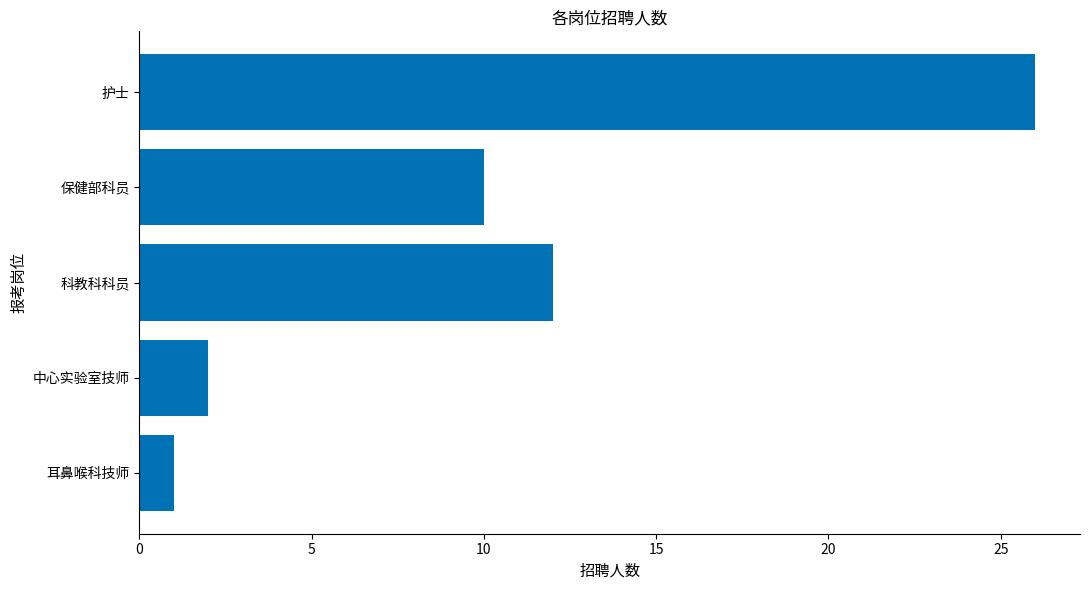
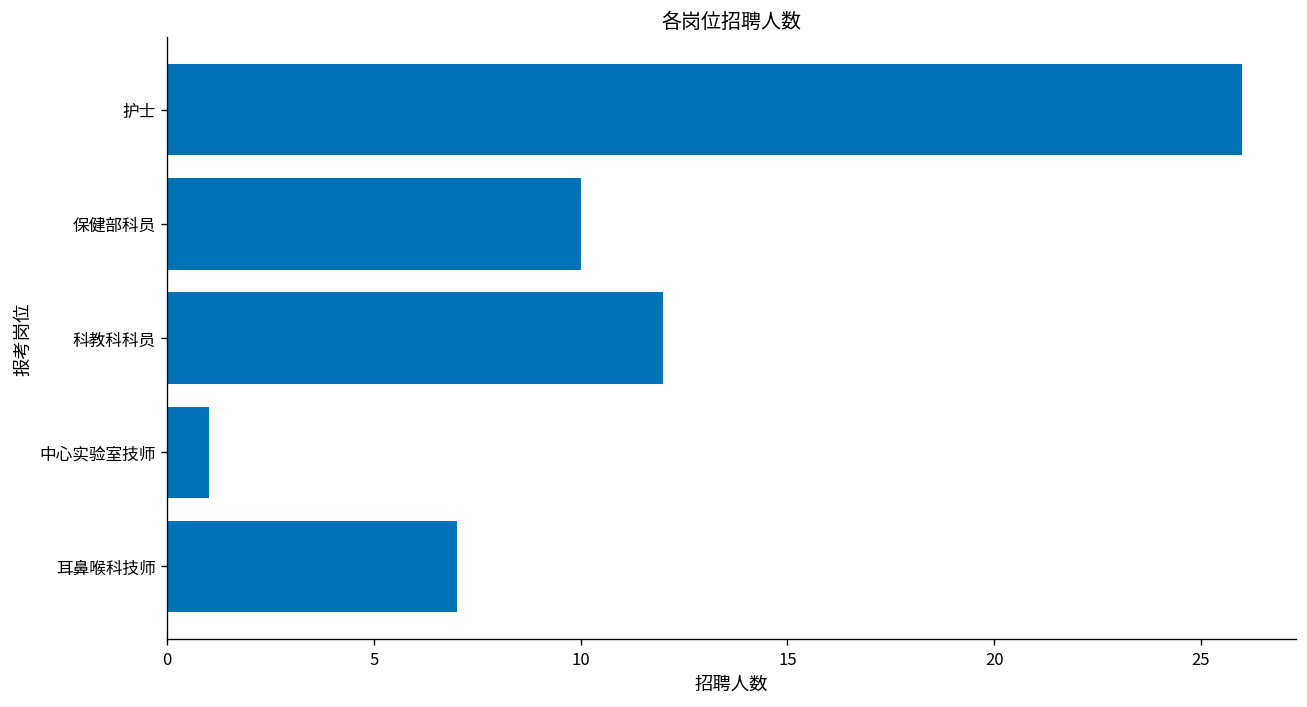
中心实验室技师: 2 -> 1
耳鼻喉科技师: 1 -> 7
